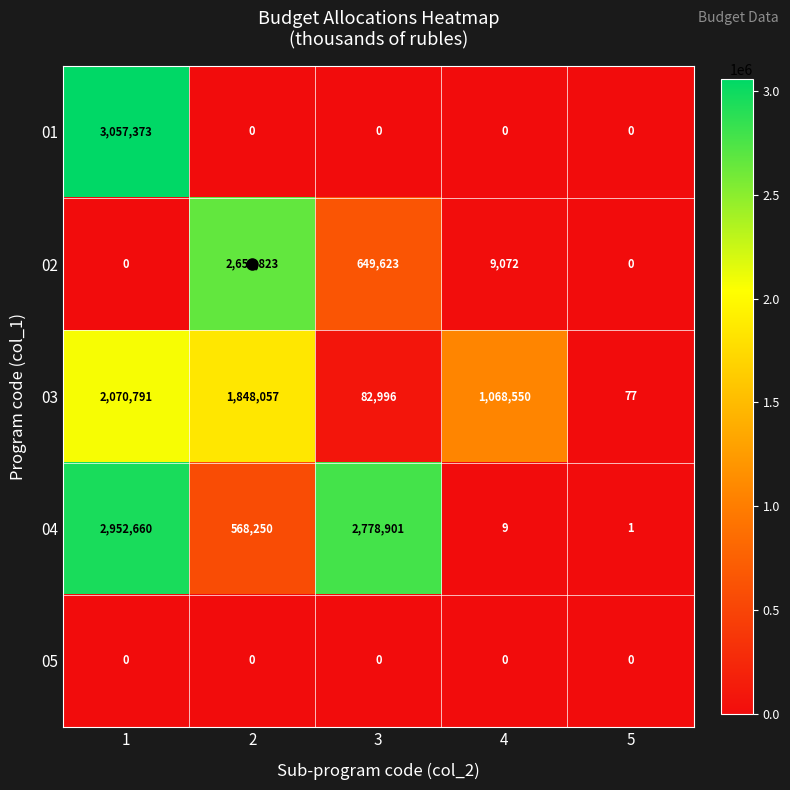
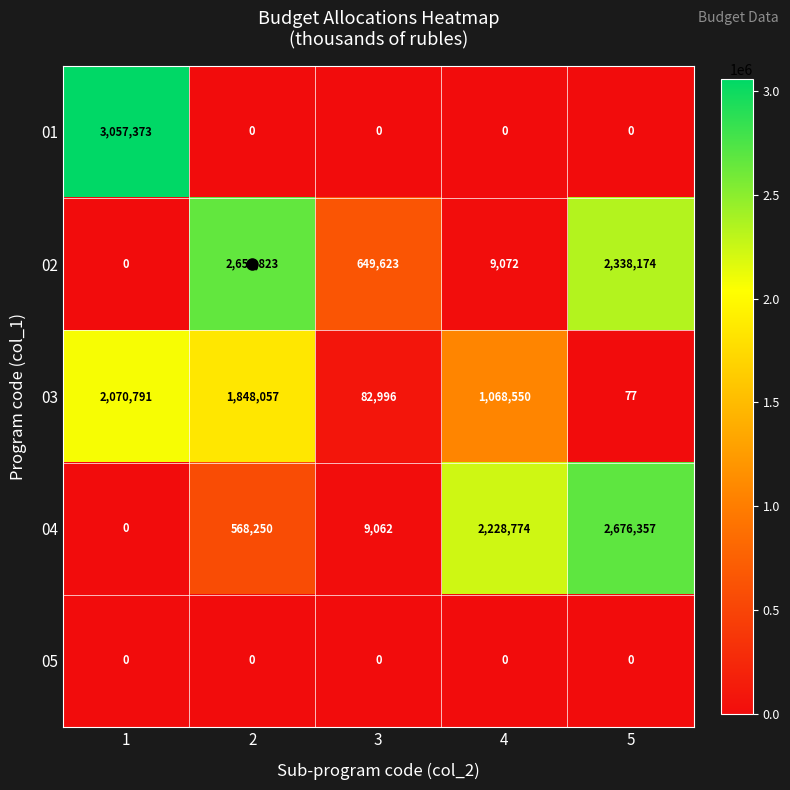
02, 5: 0 -> 2,338,174
04, 1: 2,952,660 -> 0
04, 3: 2,778,901 -> 9,062
04, 4: 9 -> 2,228,774
04, 5: 1 -> 2,676,357
